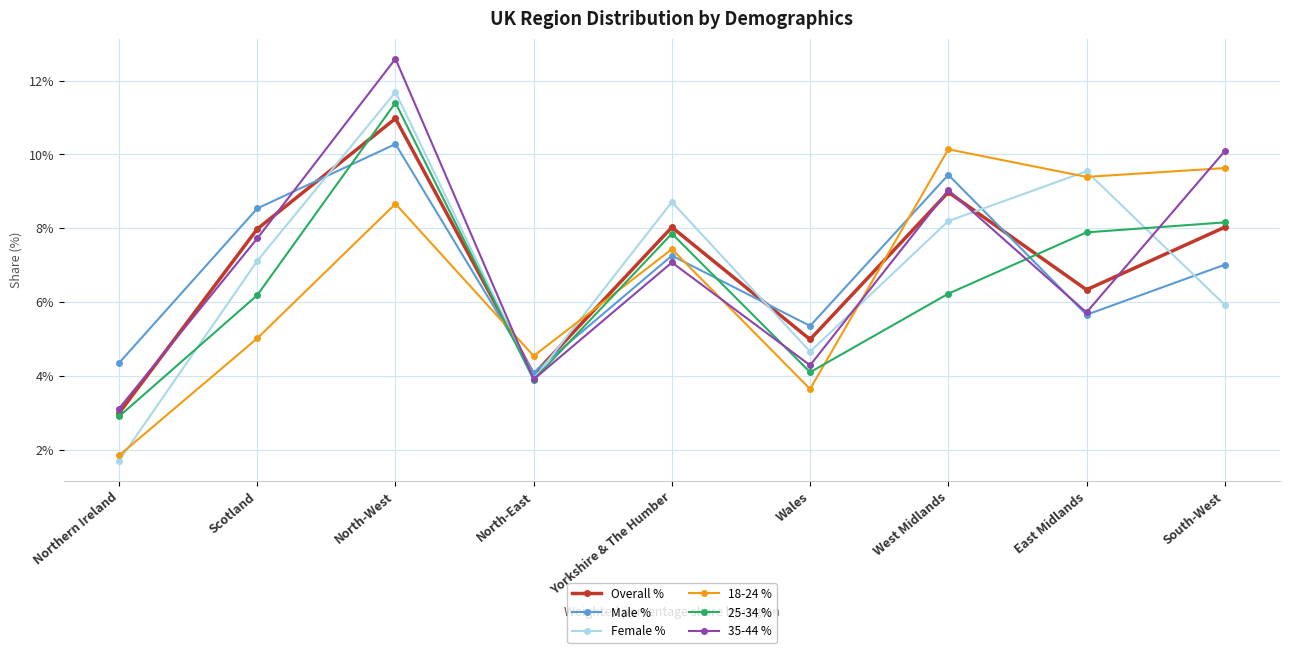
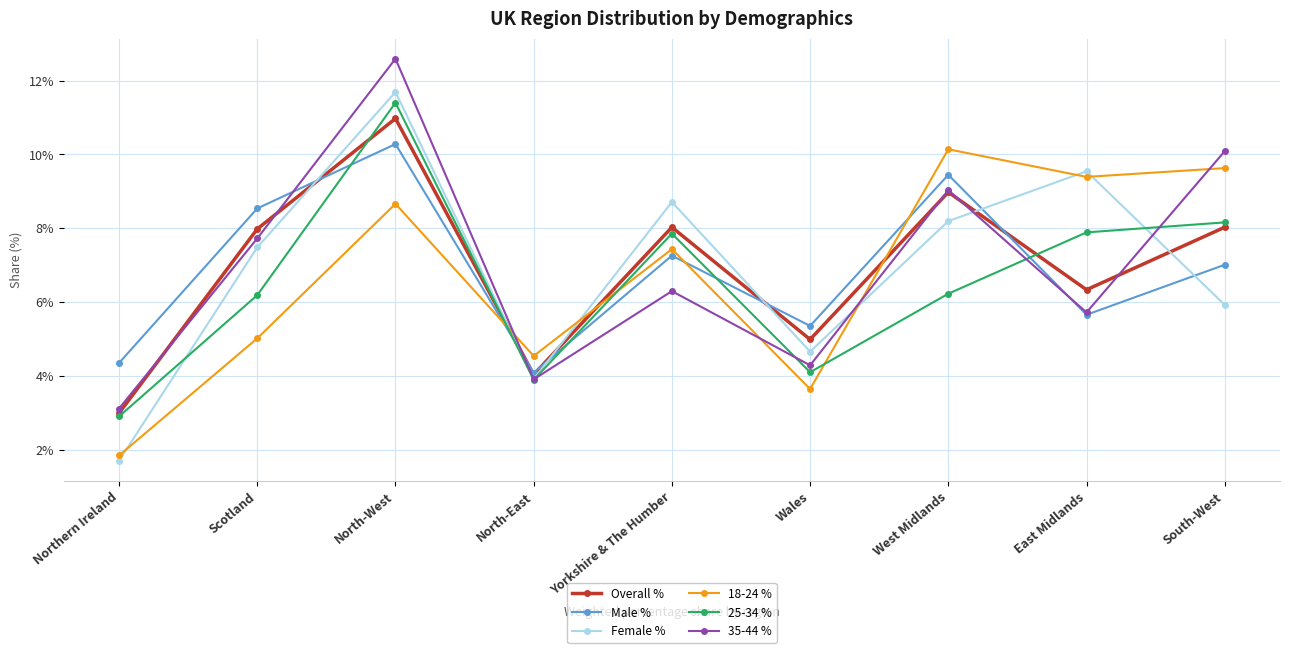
Female %, Scotland: 7.1% -> 7.5%
35-44 %, Yorkshire & The Humber: 7.1% -> 6.3%
